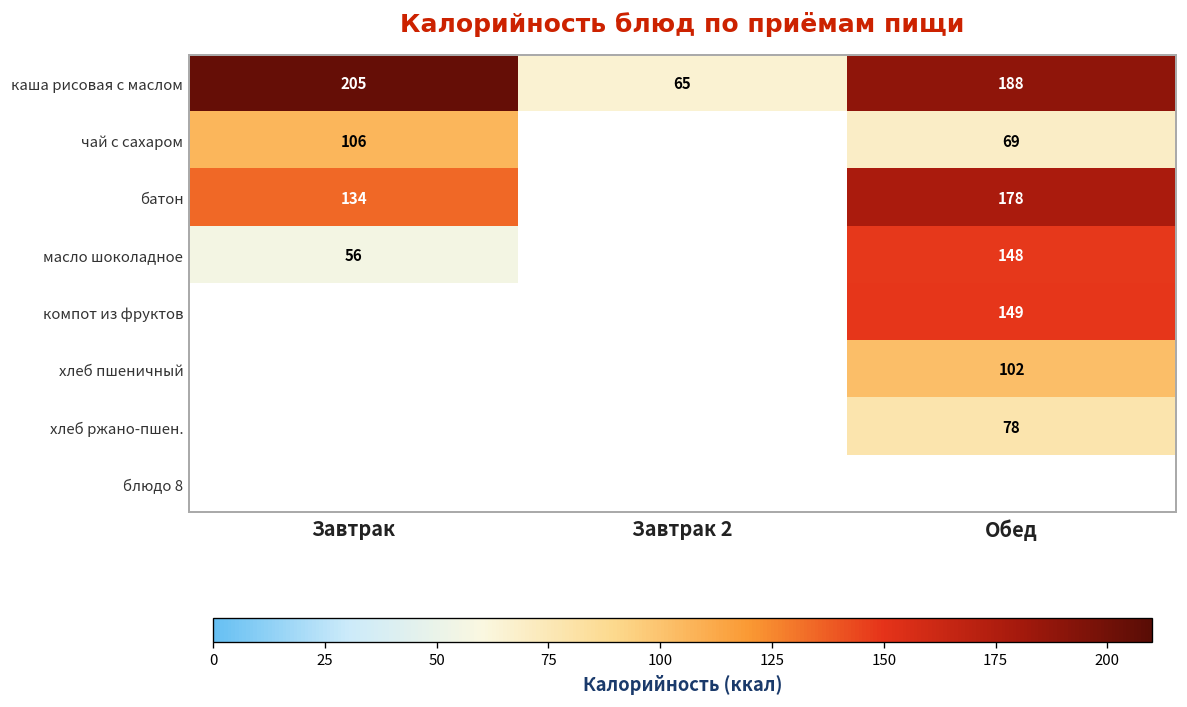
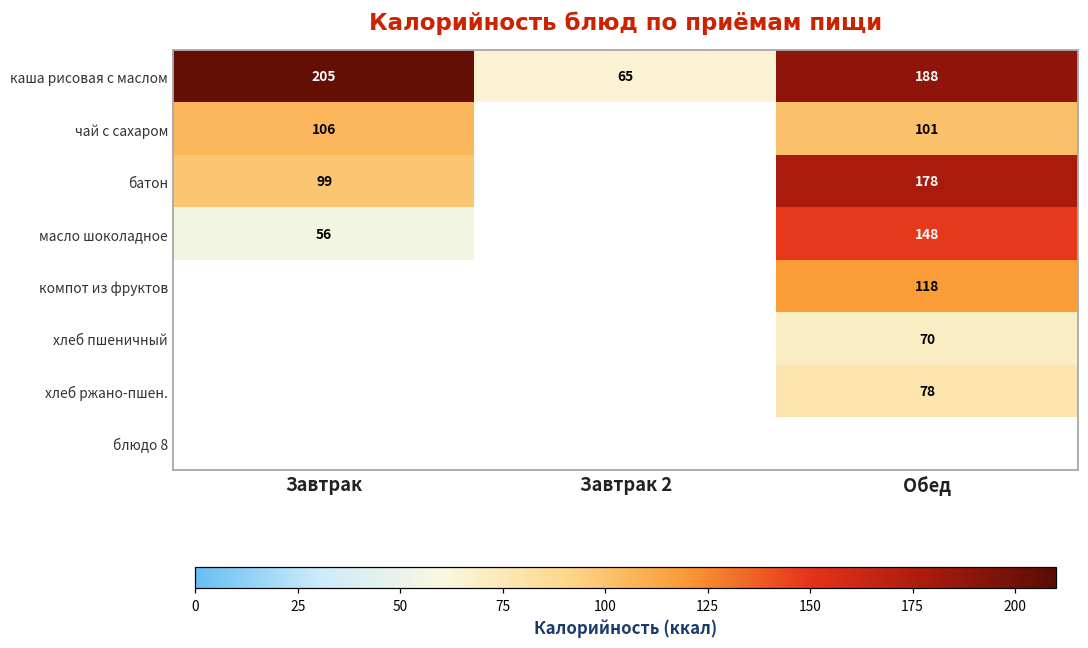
чай с сахаром, Обед: 69 -> 101
батон, Завтрак: 134 -> 99
компот из фруктов, Обед: 149 -> 118
хлеб пшеничный, Обед: 102 -> 70
